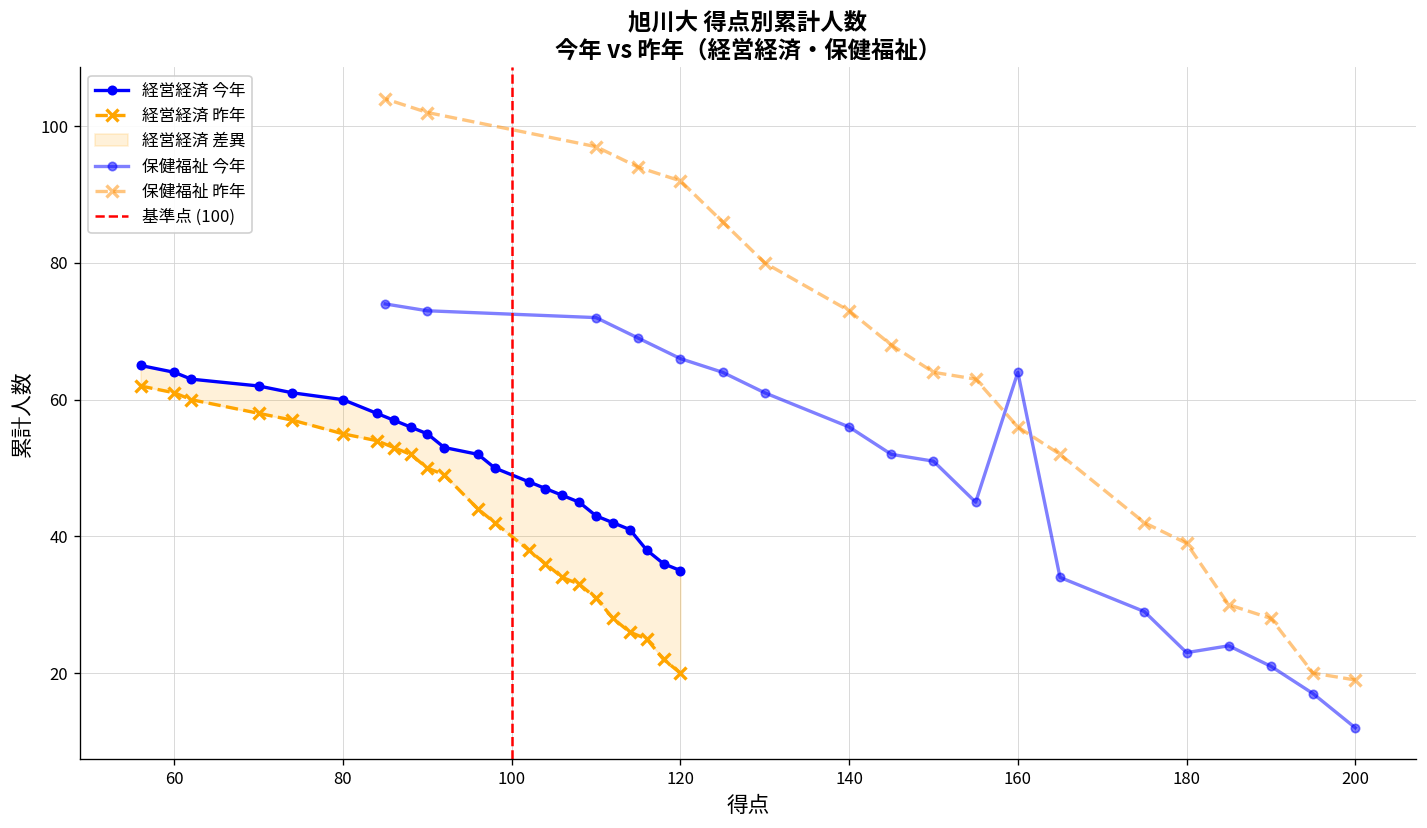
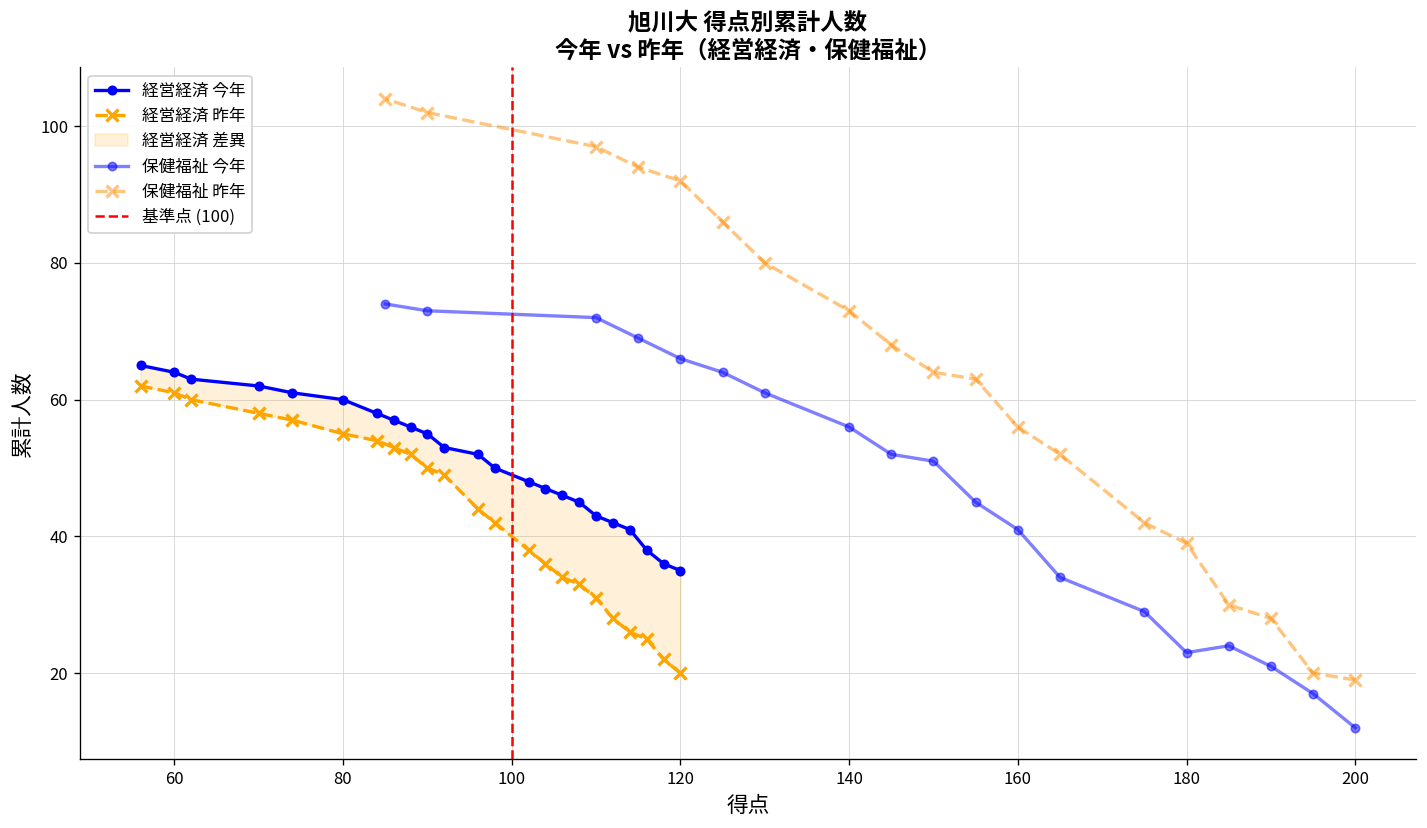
保健福祉 今年, 160: 64 -> 41
